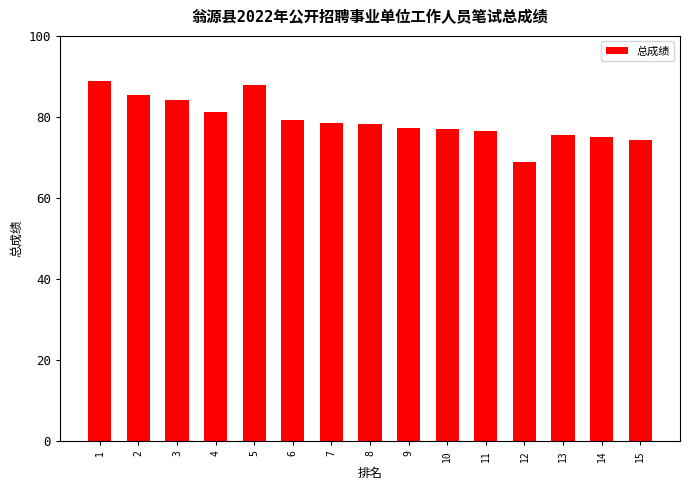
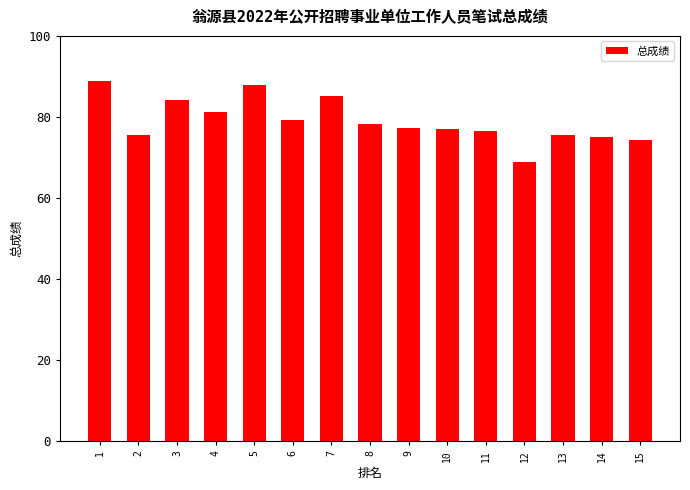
2: 85 -> 75
7: 78 -> 85
